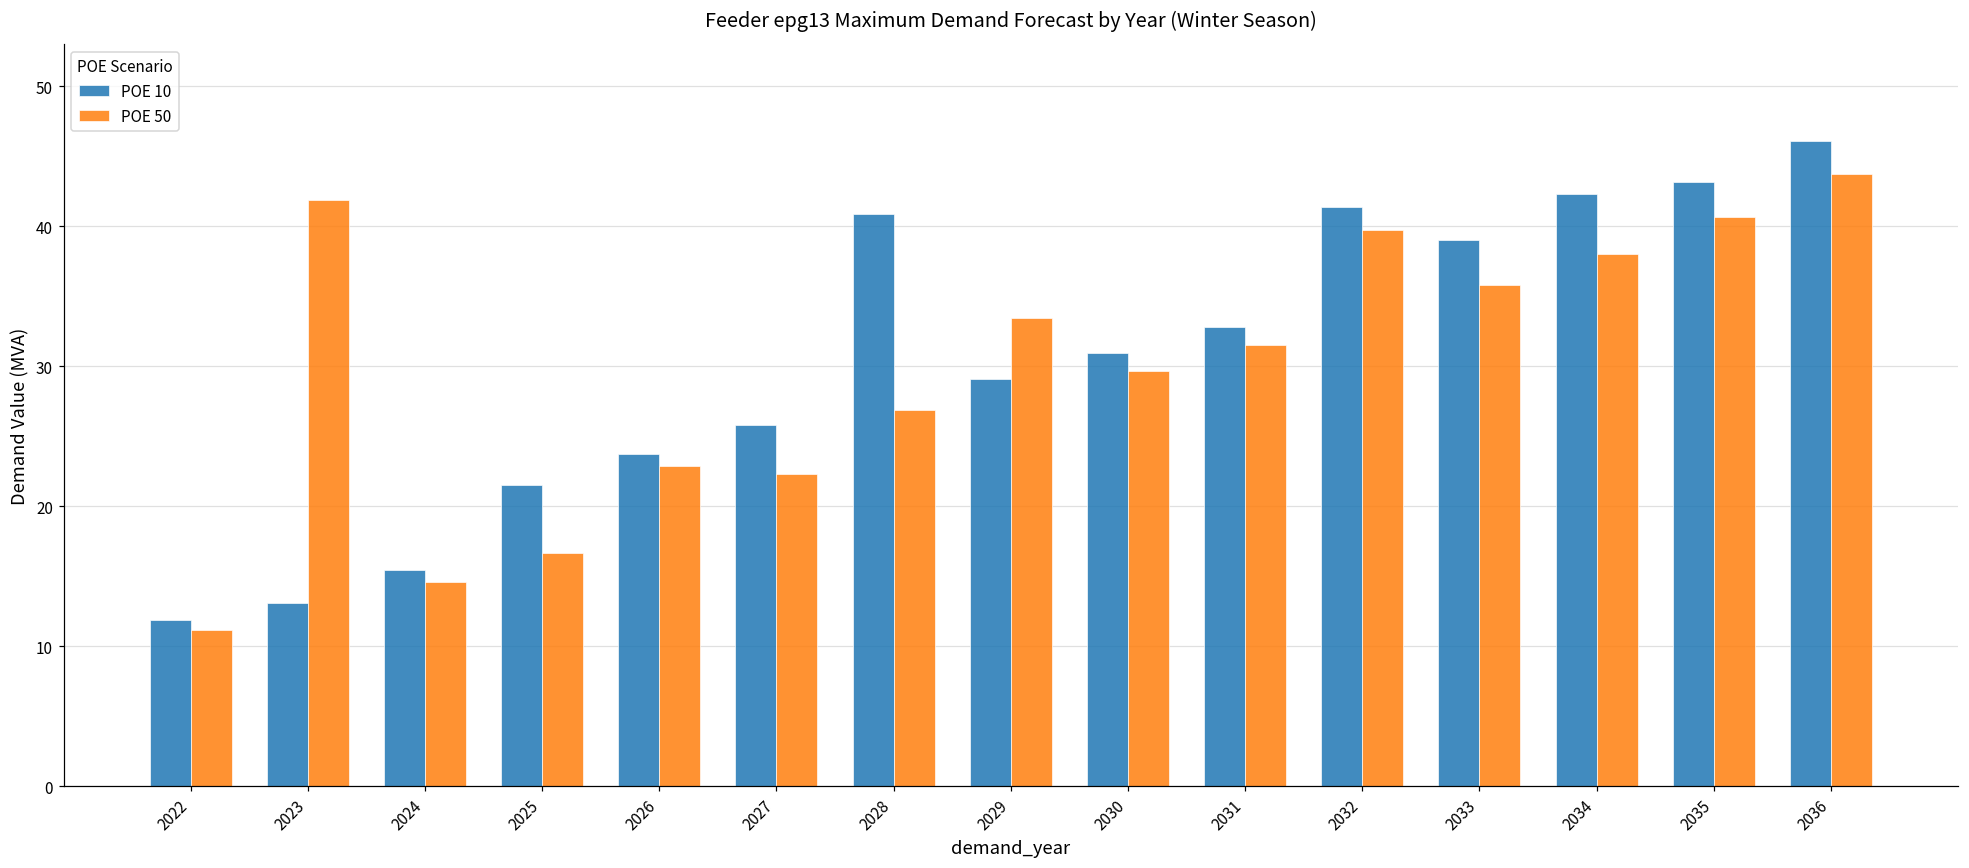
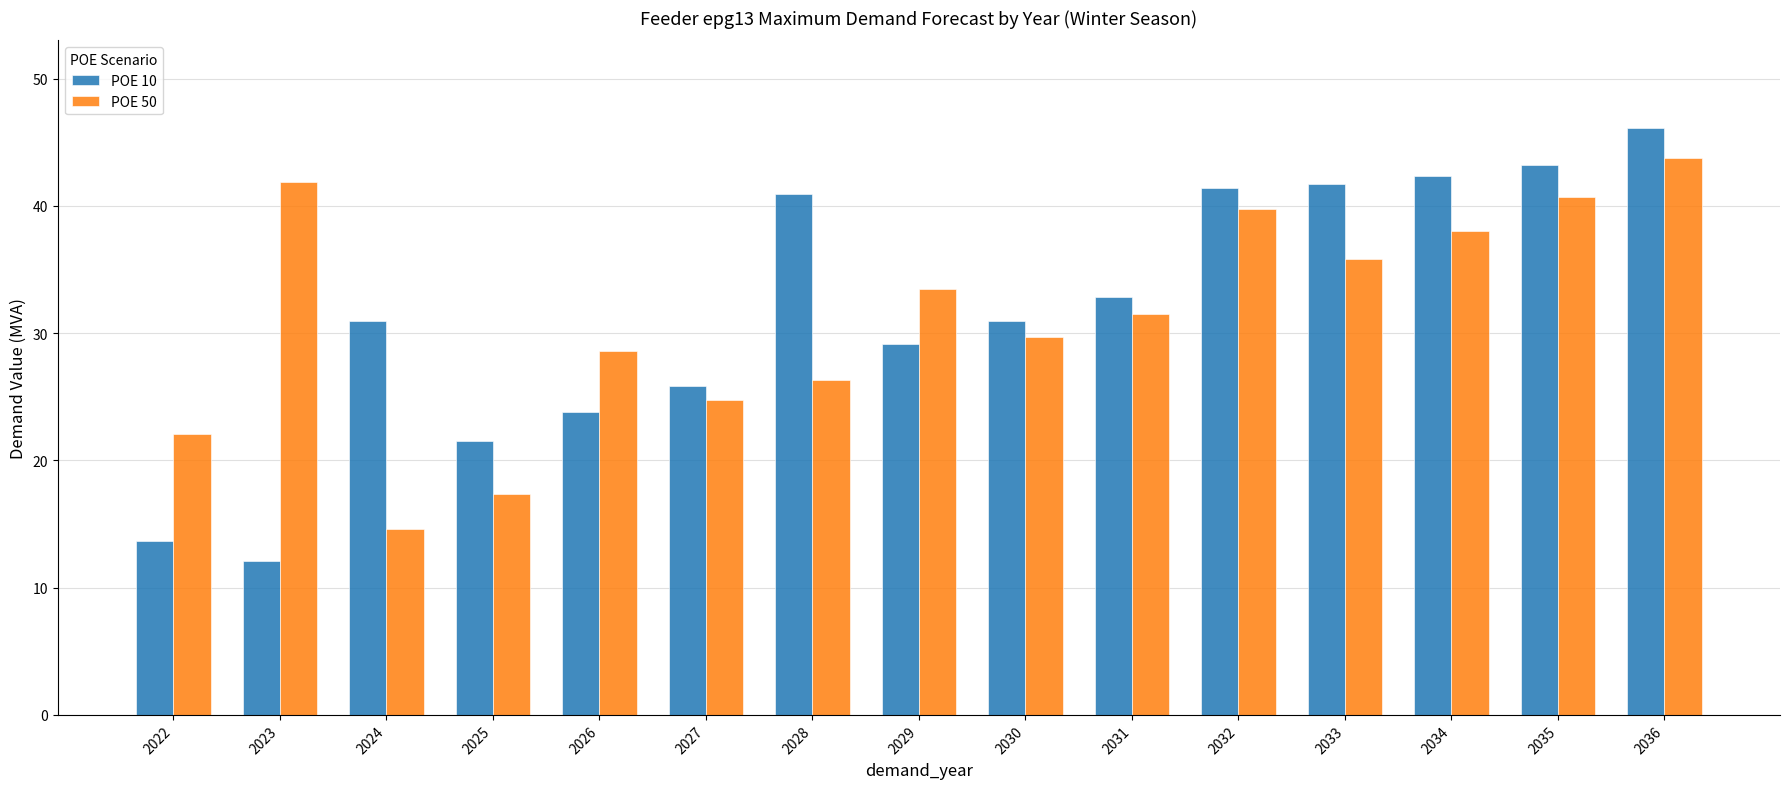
POE 10, 2022: 11.9 -> 13.7
POE 50, 2022: 11.2 -> 22.1
POE 10, 2023: 13.1 -> 12.1
POE 10, 2024: 15.5 -> 31.0
POE 50, 2025: 16.7 -> 17.4
POE 50, 2026: 22.9 -> 28.6
POE 50, 2027: 22.3 -> 24.7
POE 50, 2028: 26.9 -> 26.3
POE 10, 2033: 39.0 -> 41.7
